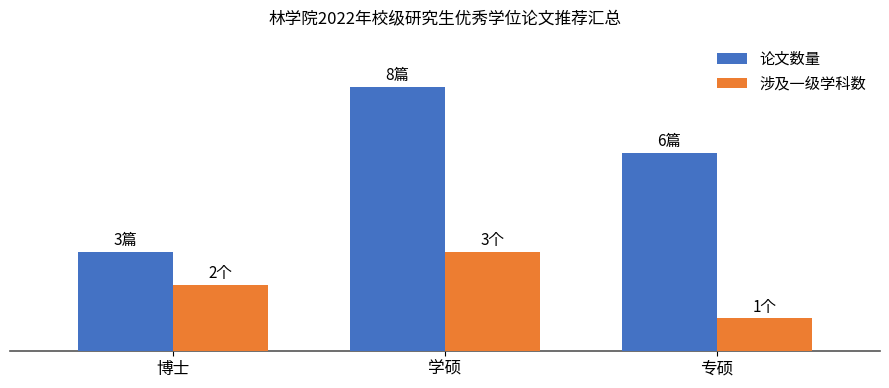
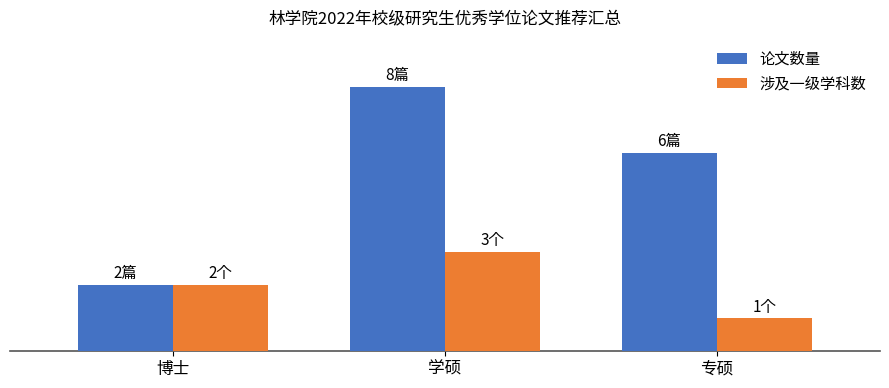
论文数量, 博士: 3篇 -> 2篇
